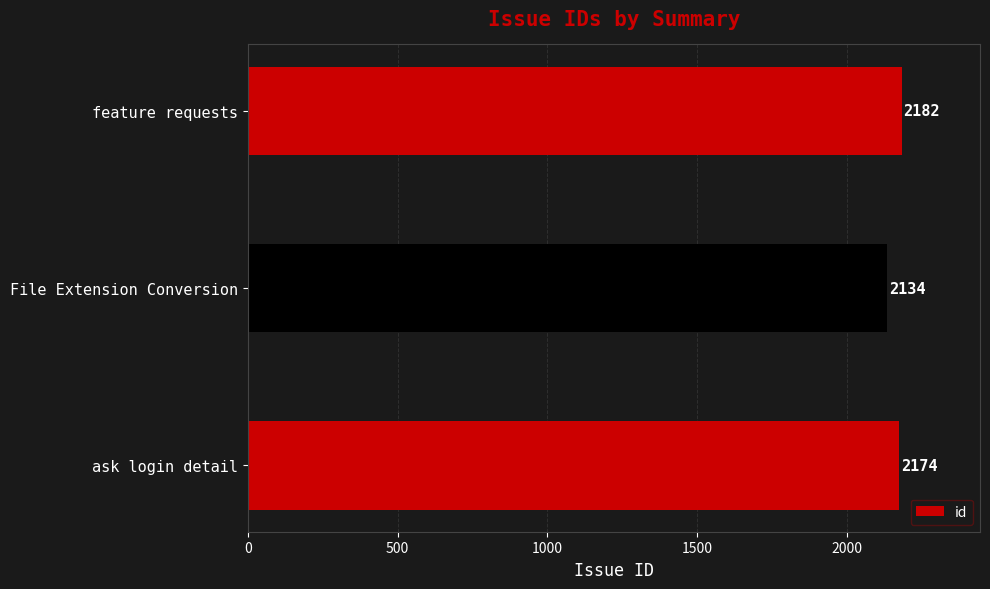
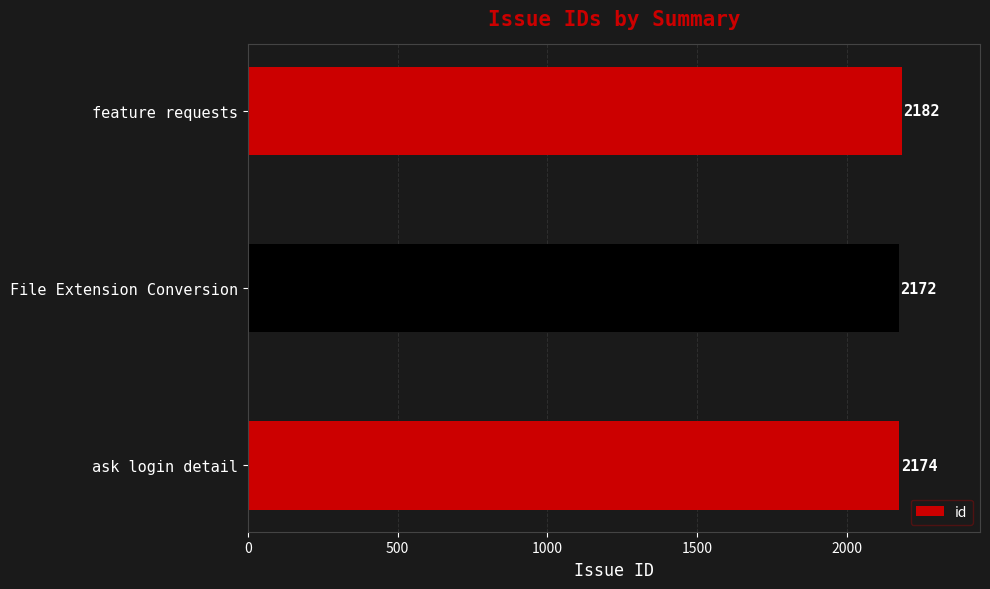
File Extension Conversion: 2134 -> 2172
